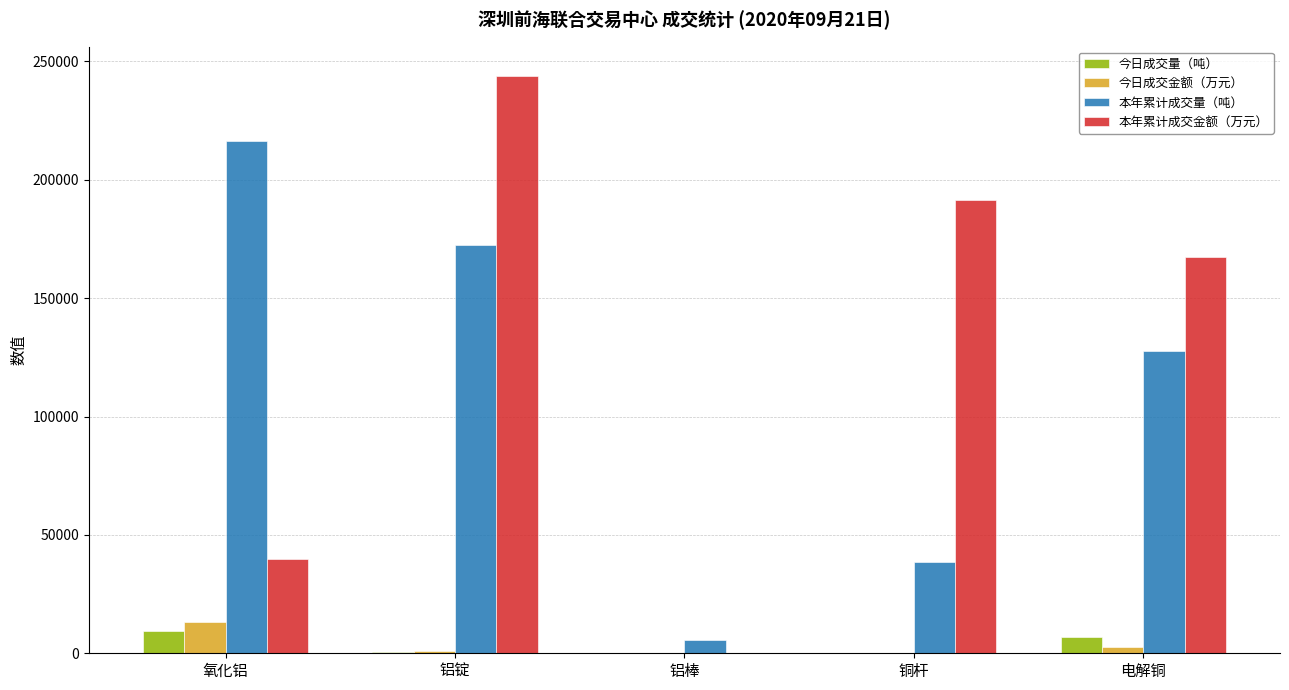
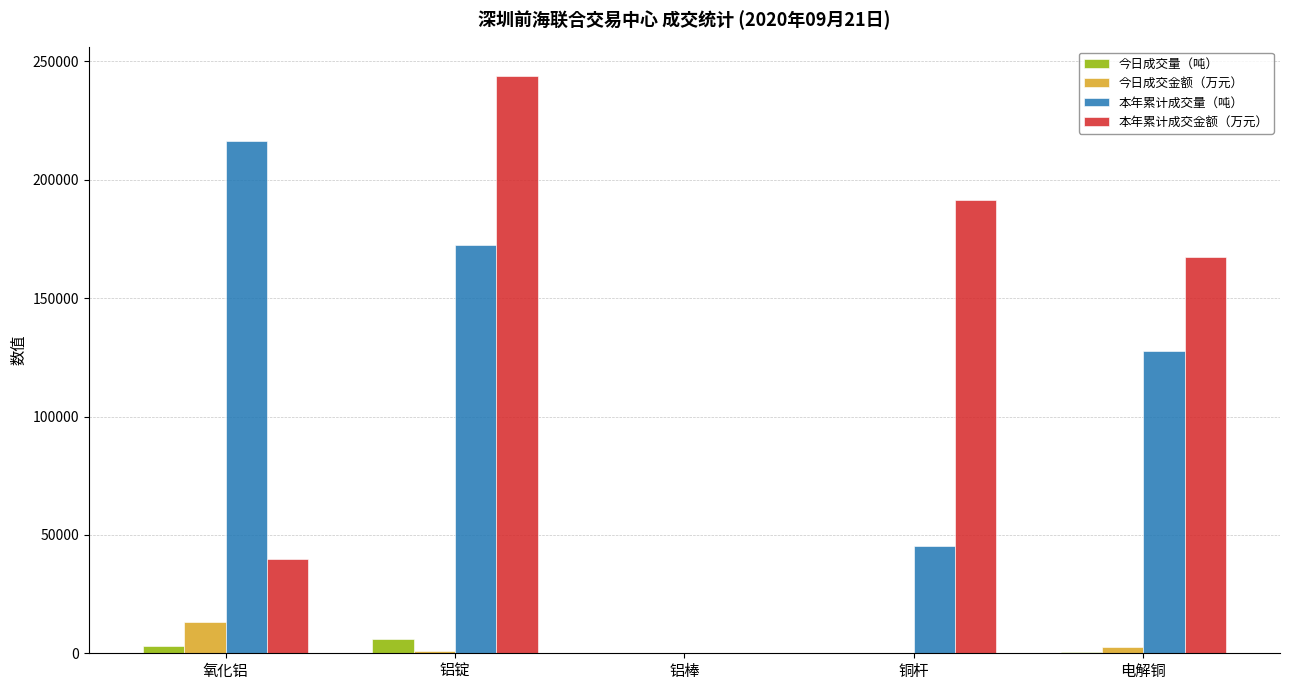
今日成交量（吨）, 氧化铝: 9000 -> 3000
今日成交量（吨）, 铝锭: 1000 -> 6000
本年累计成交量（吨）, 铝棒: 6000 -> 0
本年累计成交量（吨）, 铜杆: 39000 -> 45000
今日成交量（吨）, 电解铜: 7000 -> 1000
